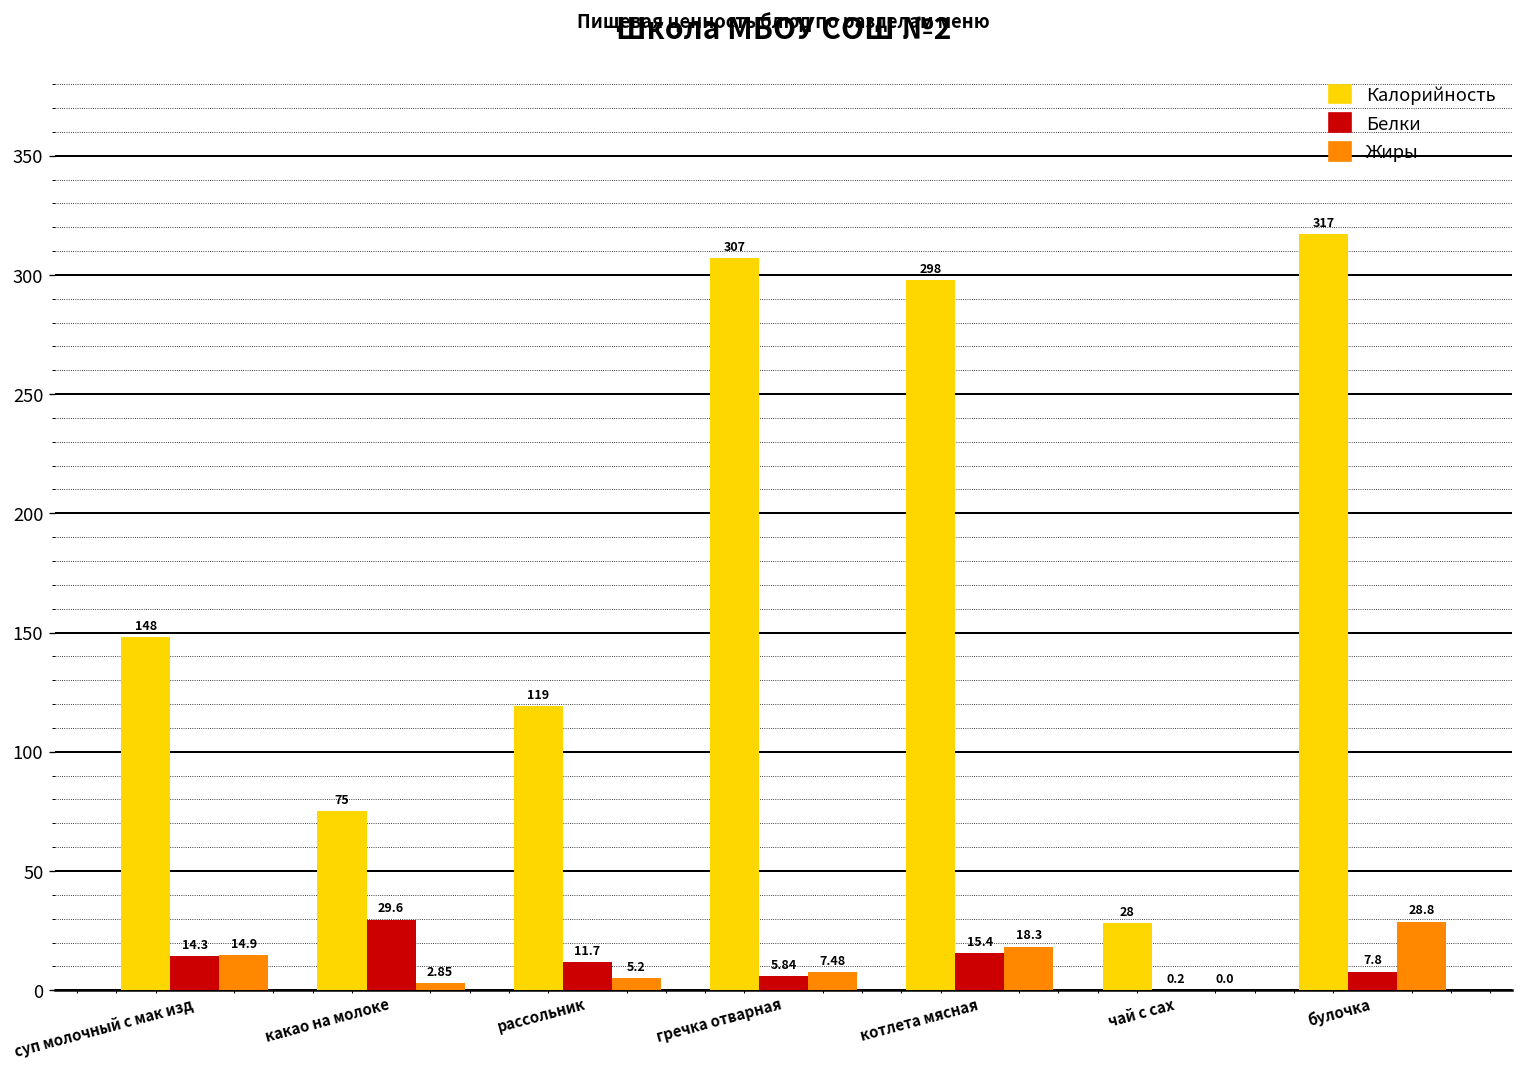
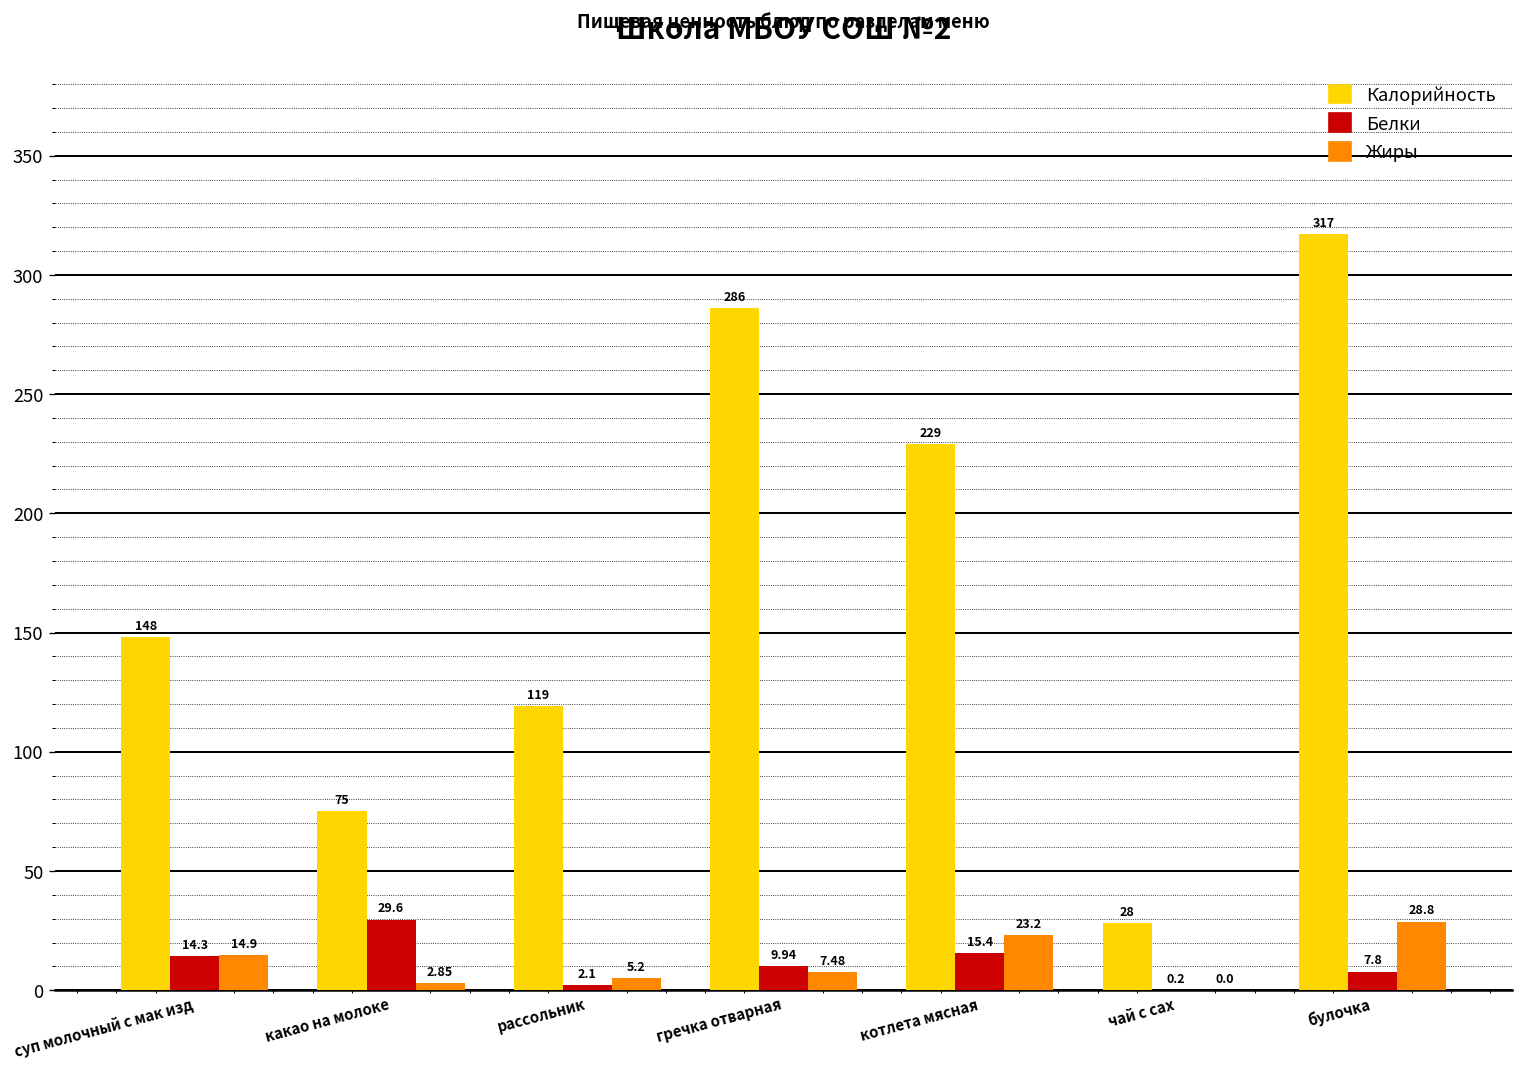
Белки, рассольник: 11.7 -> 2.1
Калорийность, гречка отварная: 307 -> 286
Белки, гречка отварная: 5.84 -> 9.94
Калорийность, котлета мясная: 298 -> 229
Жиры, котлета мясная: 18.3 -> 23.2
